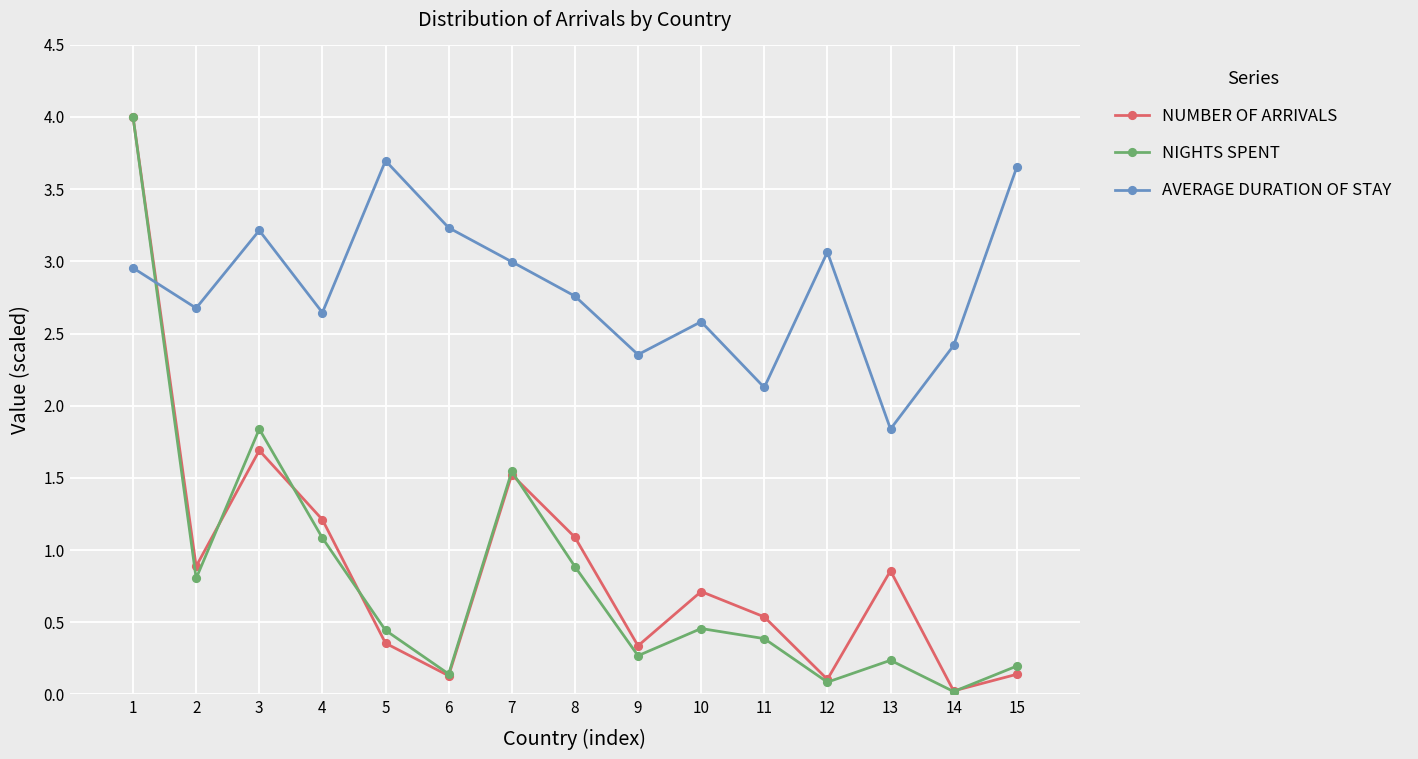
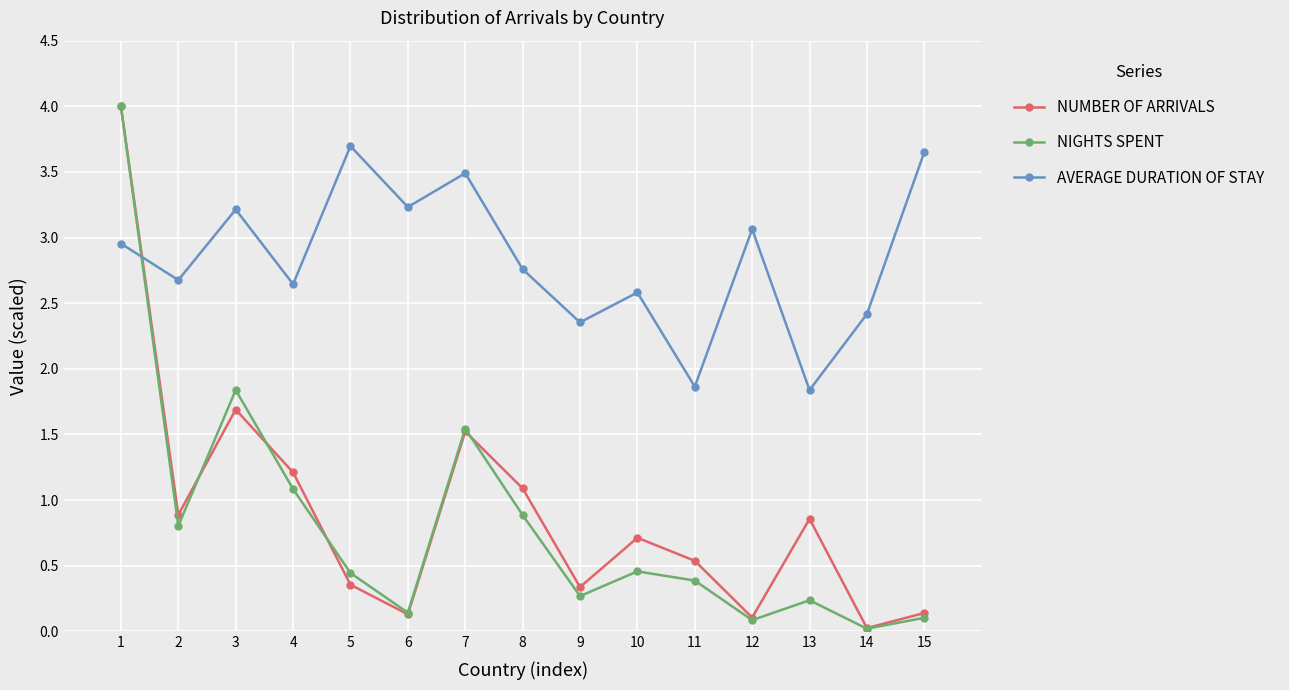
AVERAGE DURATION OF STAY, 7: 3.00 -> 3.49
AVERAGE DURATION OF STAY, 11: 2.13 -> 1.86
NIGHTS SPENT, 15: 0.20 -> 0.10
